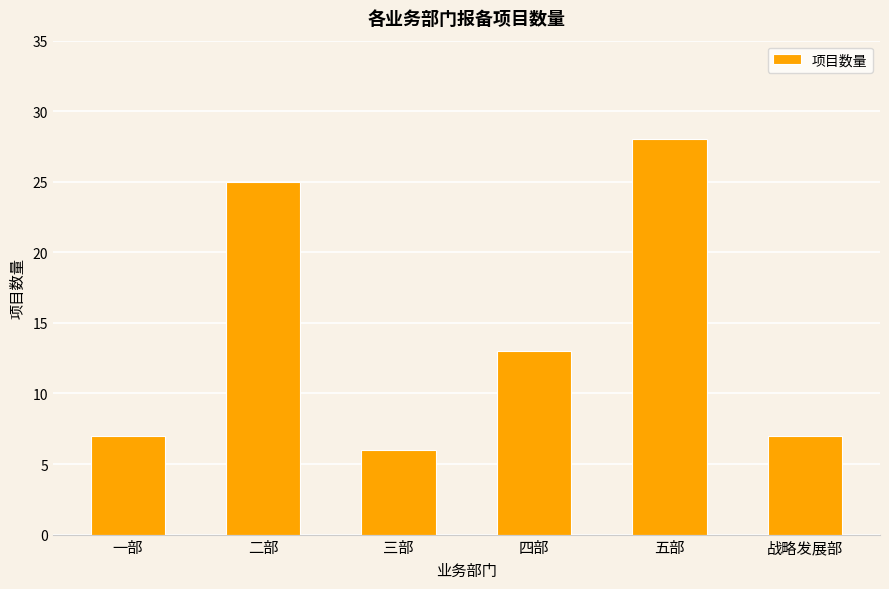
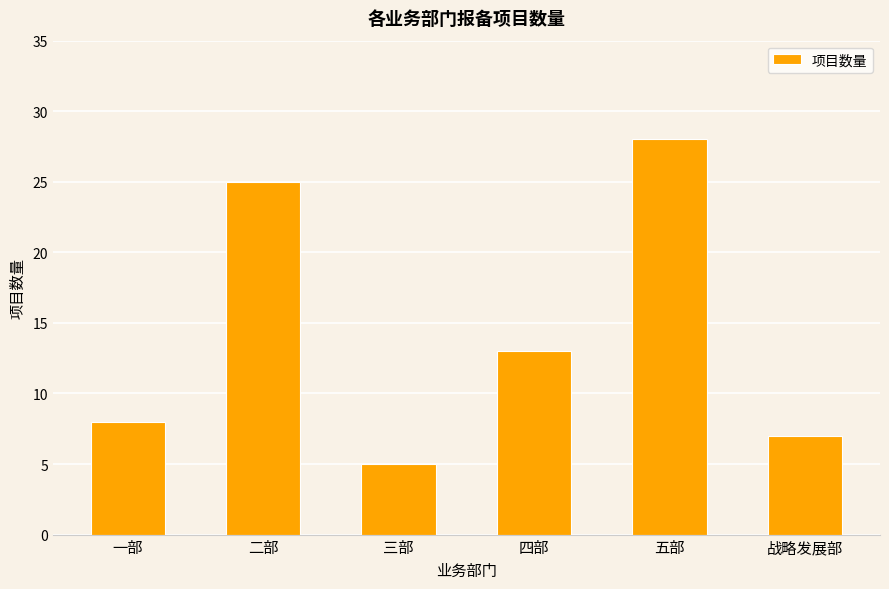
一部: 7 -> 8
三部: 6 -> 5
